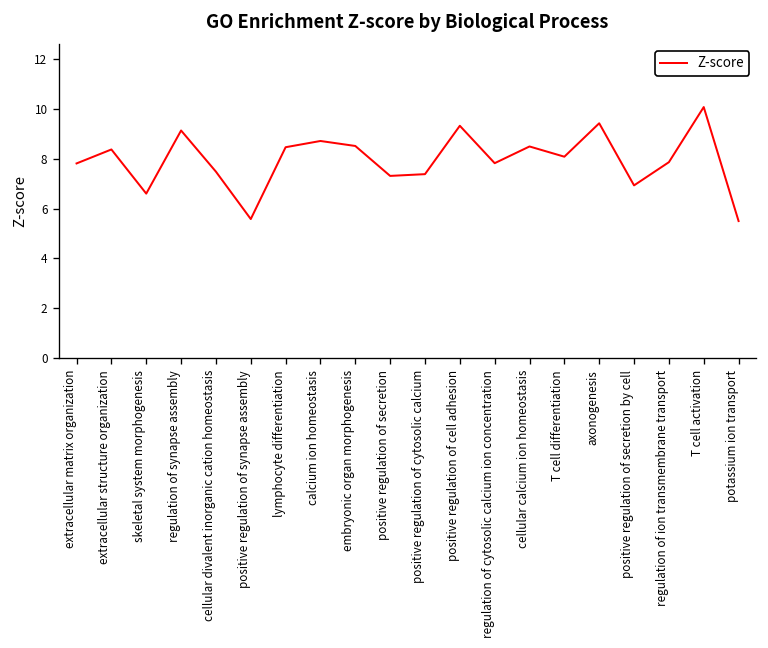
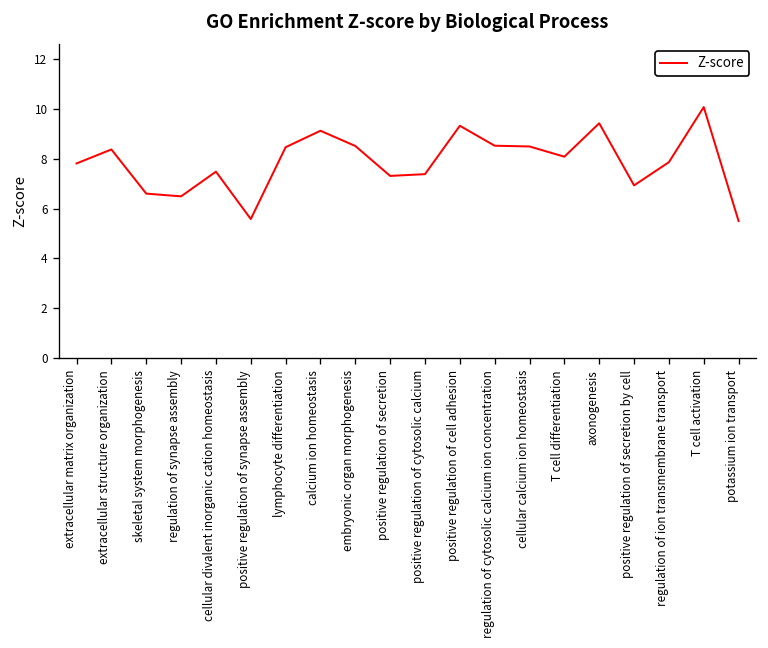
regulation of synapse assembly: 9.1 -> 6.5
calcium ion homeostasis: 8.7 -> 9.1
regulation of cytosolic calcium ion concentration: 7.8 -> 8.5
